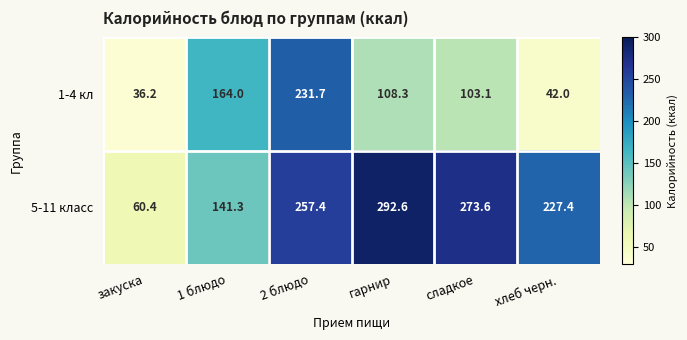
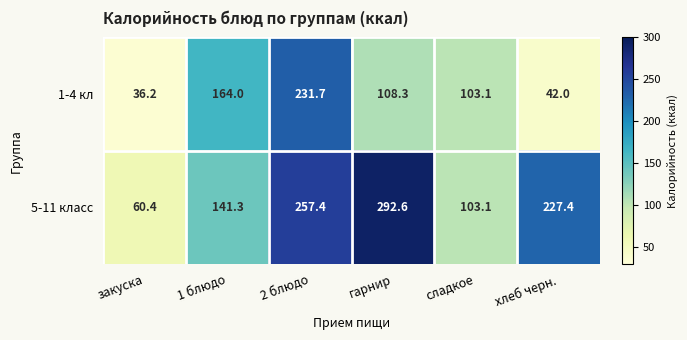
5-11 класс, сладкое: 273.6 -> 103.1
